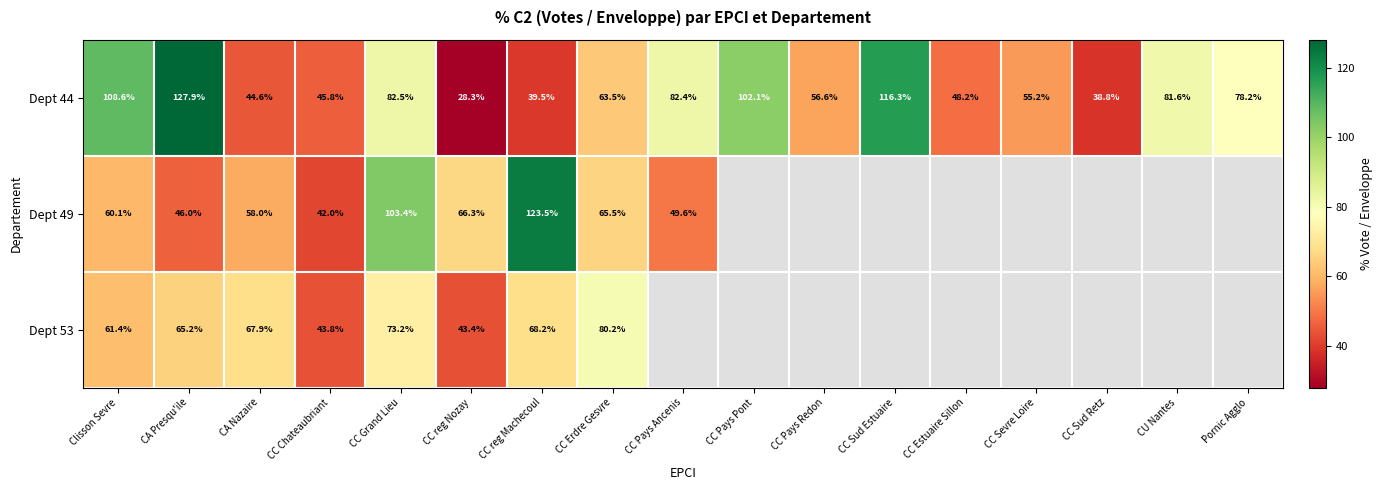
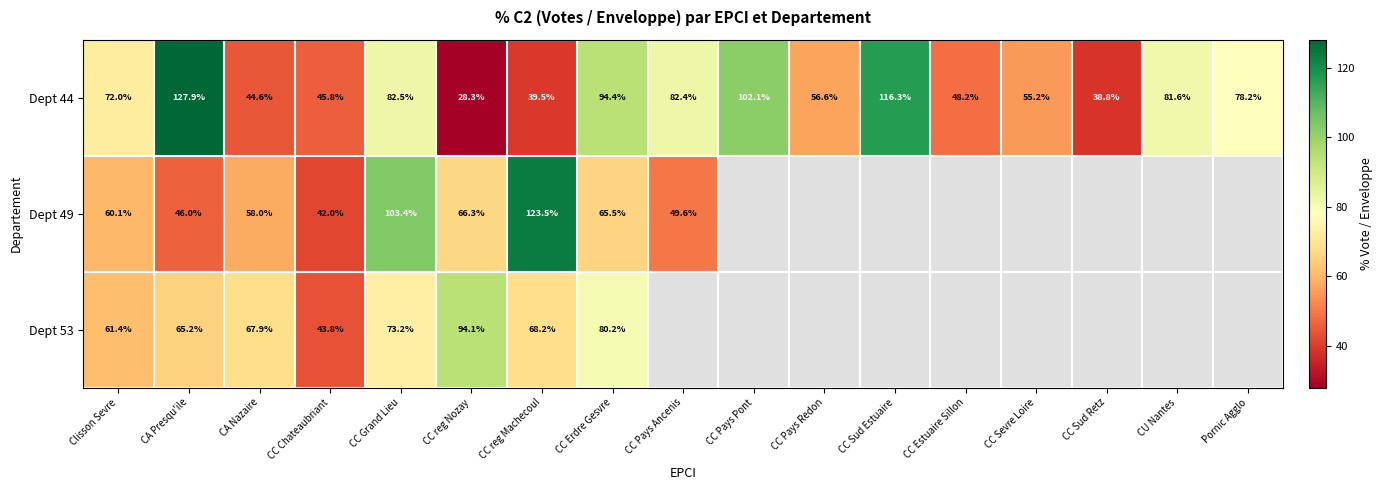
Dept 44, Clisson Sevre: 108.6% -> 72.0%
Dept 44, CC Erdre Gesvre: 63.5% -> 94.4%
Dept 53, CC reg Nozay: 43.4% -> 94.1%
